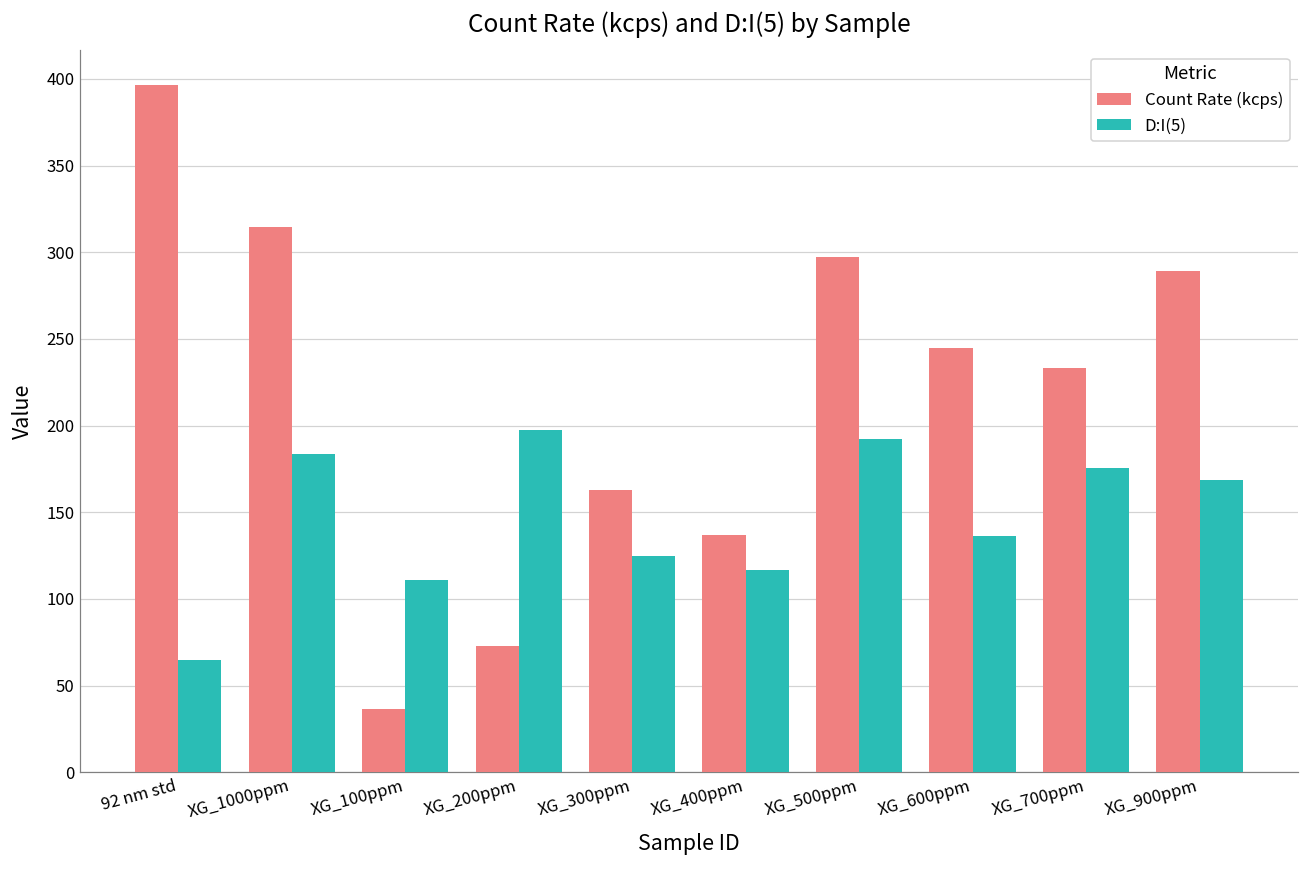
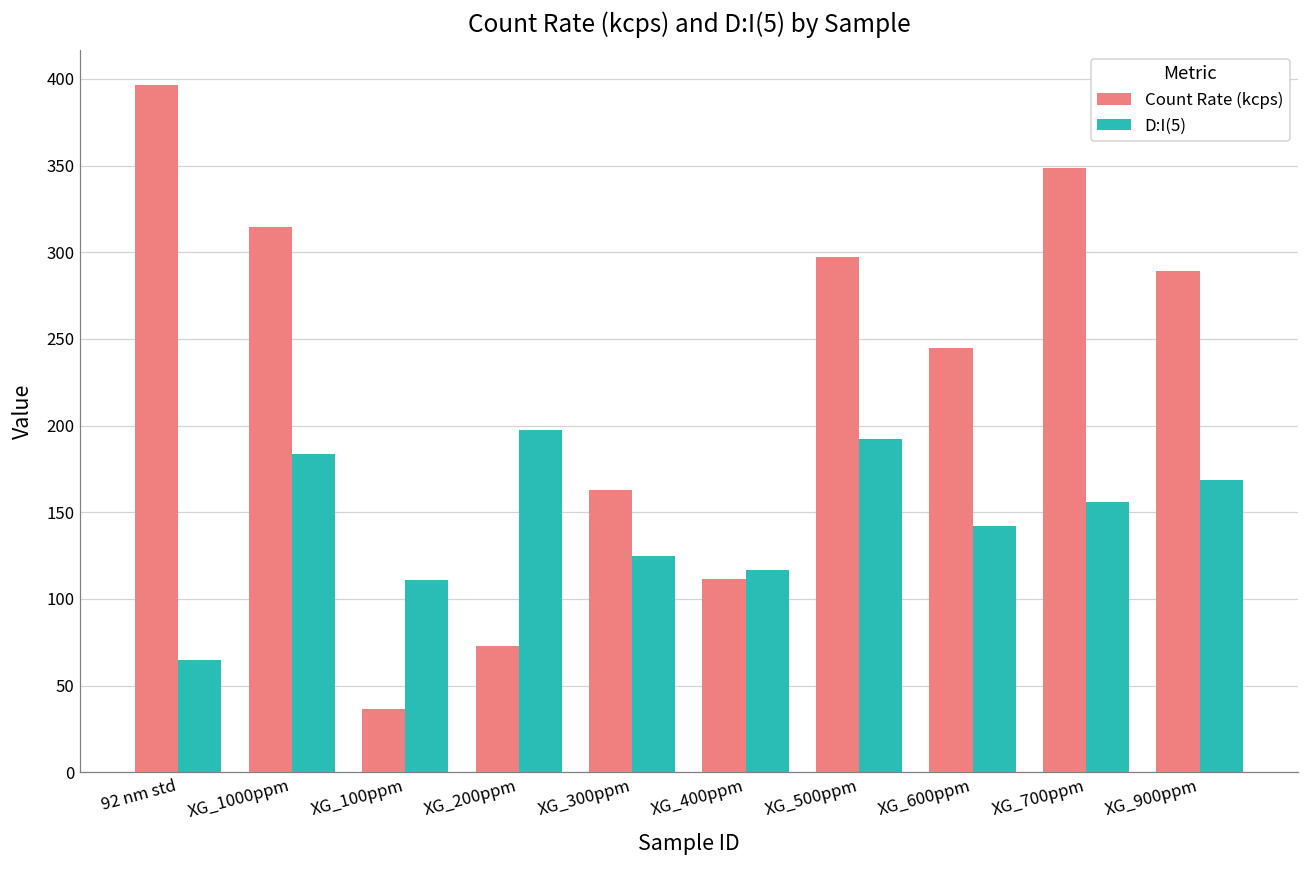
Count Rate (kcps), XG_400ppm: 137 -> 112
D:I(5), XG_600ppm: 136 -> 142
Count Rate (kcps), XG_700ppm: 233 -> 348
D:I(5), XG_700ppm: 176 -> 156
